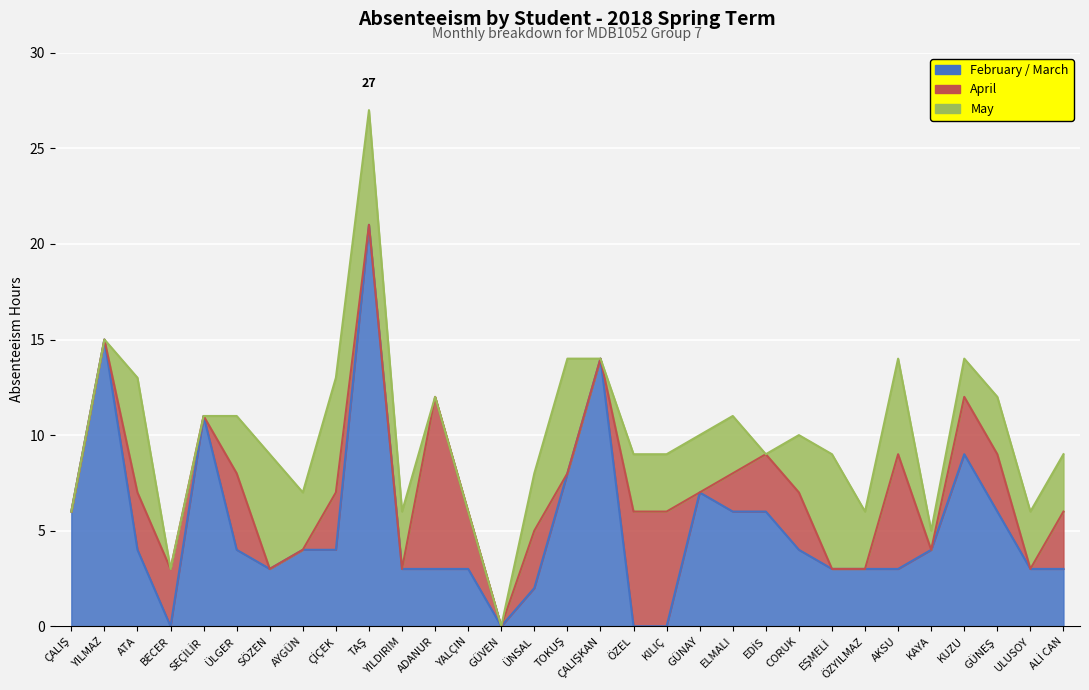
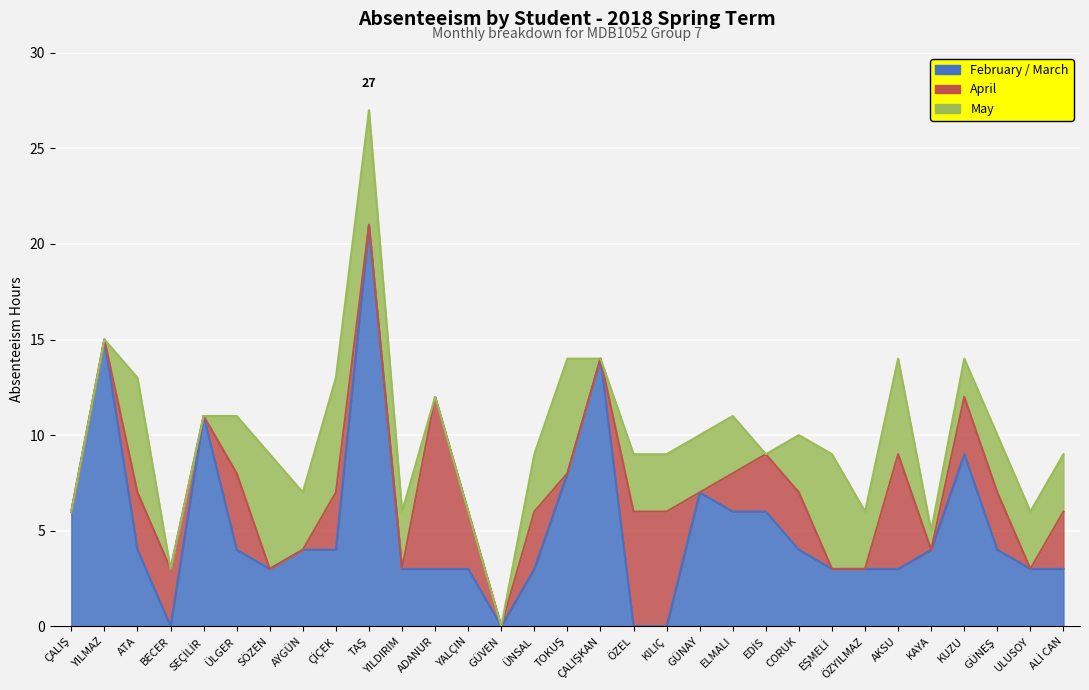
February / March, ÜNSAL: 2 -> 3
February / March, GÜNEŞ: 6 -> 4
